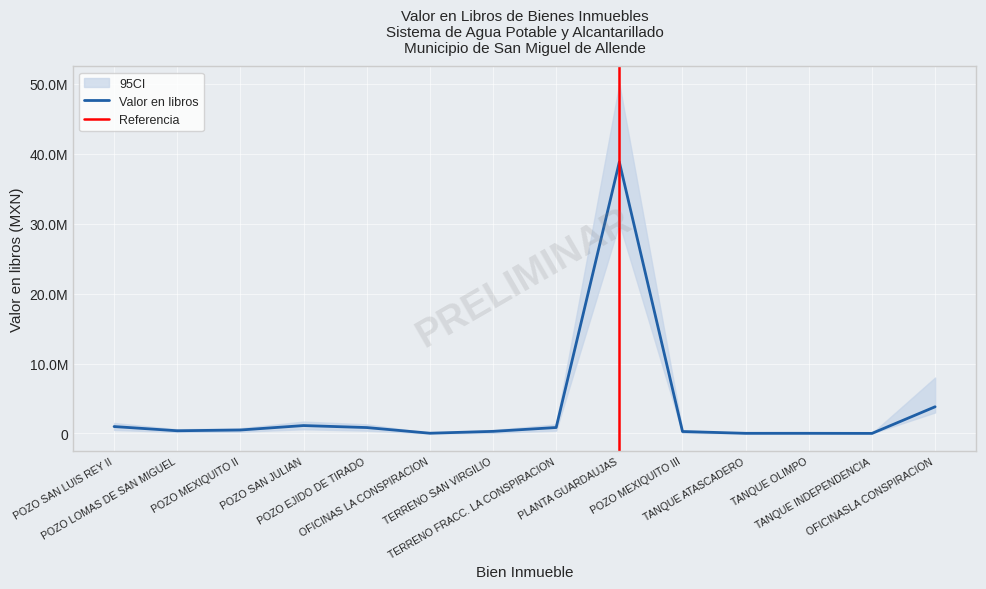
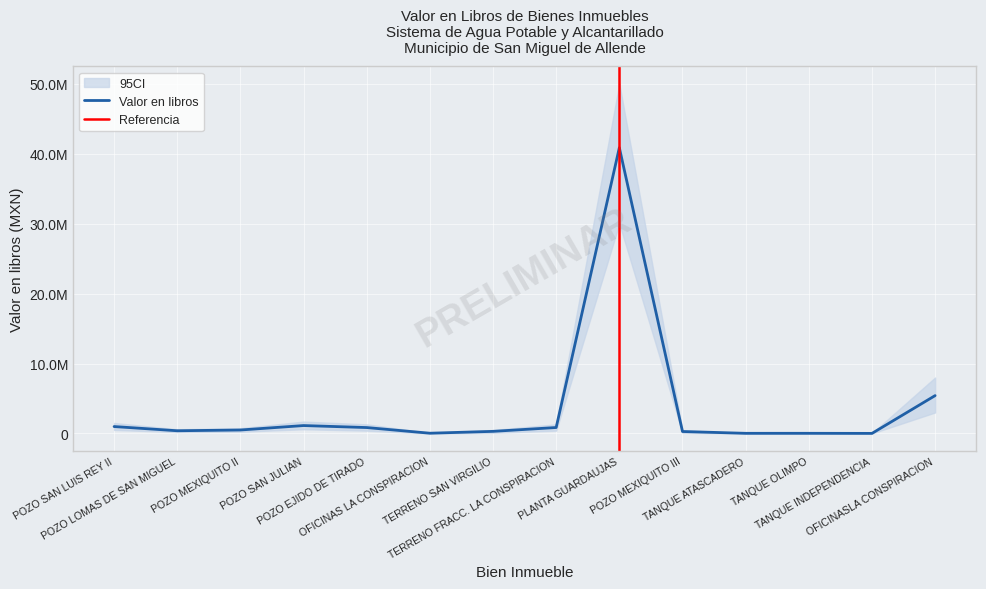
Valor en libros, PLANTA GUARDAUJAS: 39000000 -> 41000000
Valor en libros, OFICINASLA CONSPIRACION: 4000000 -> 5000000
